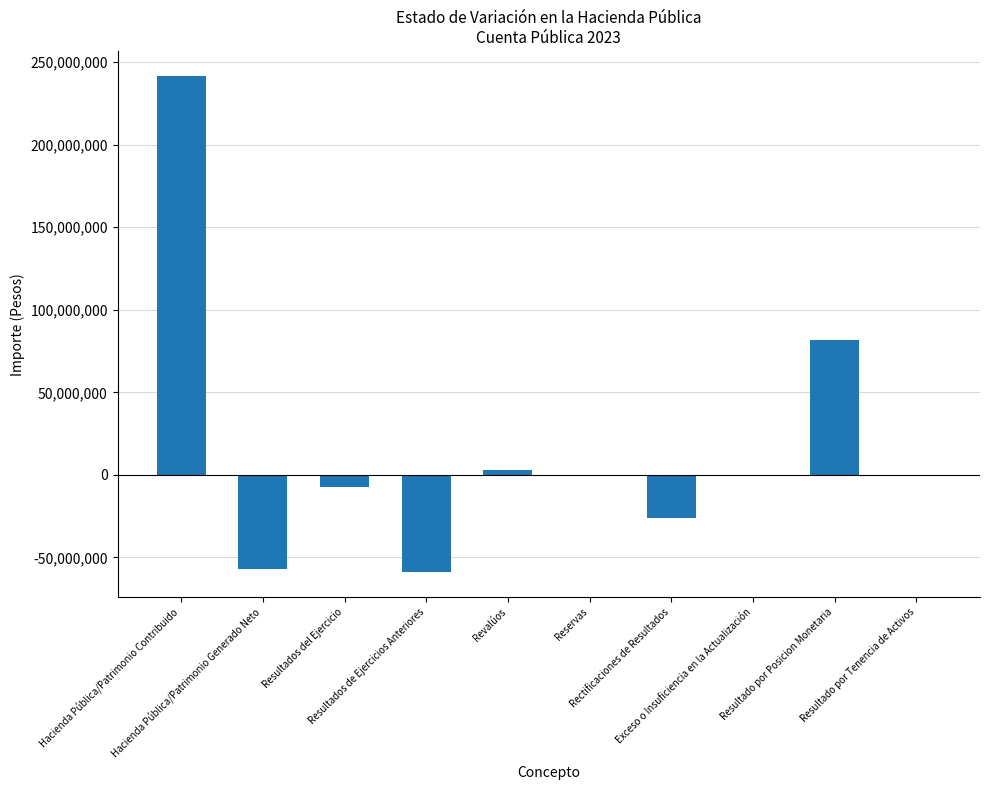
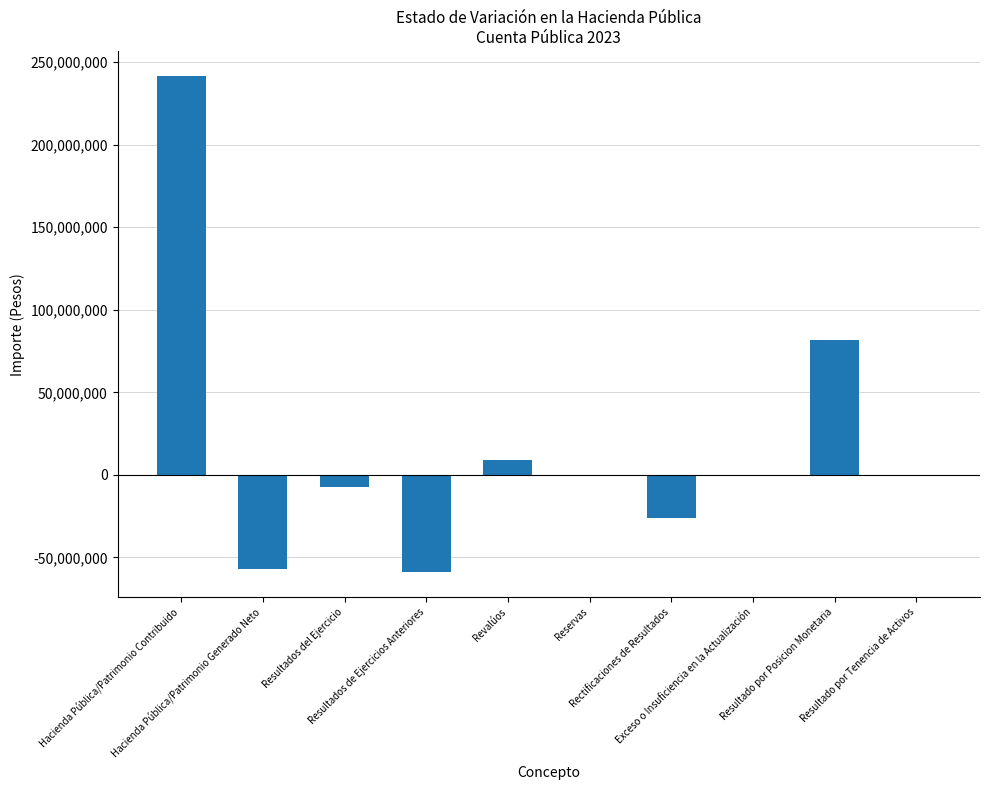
Revalúos: 3,000,000 -> 9,000,000
